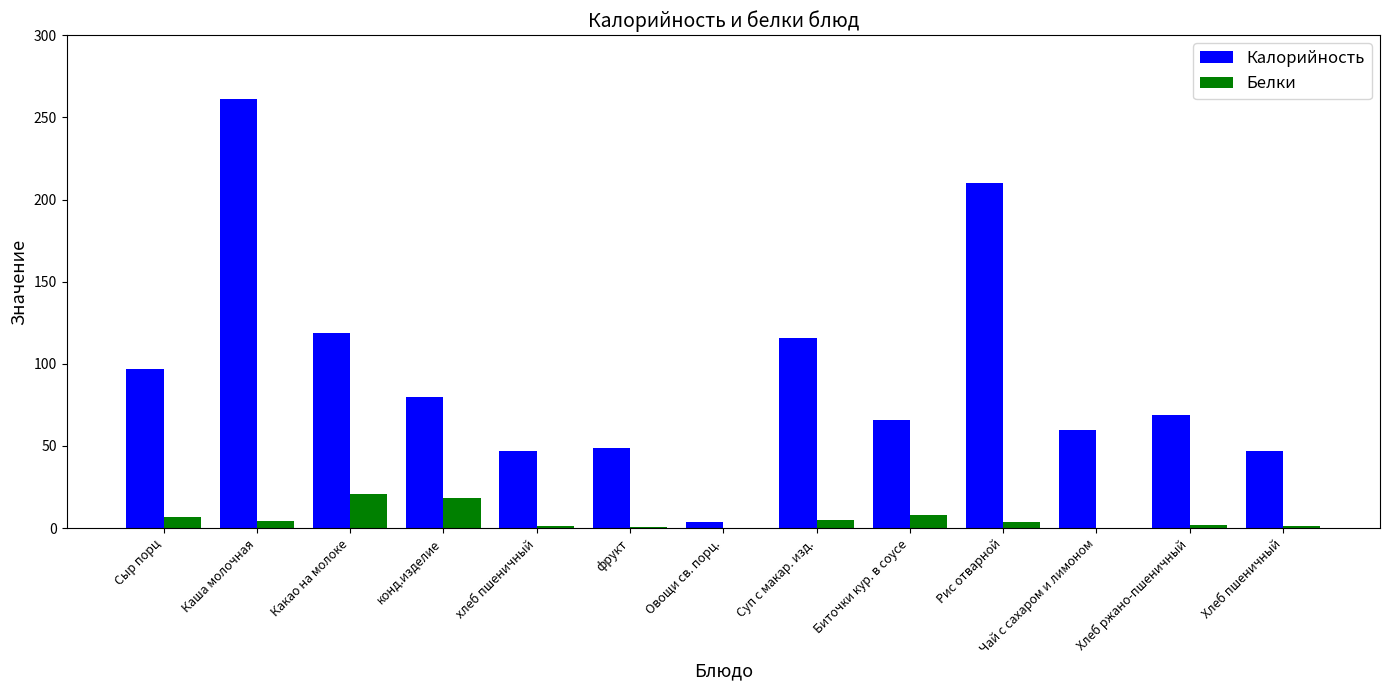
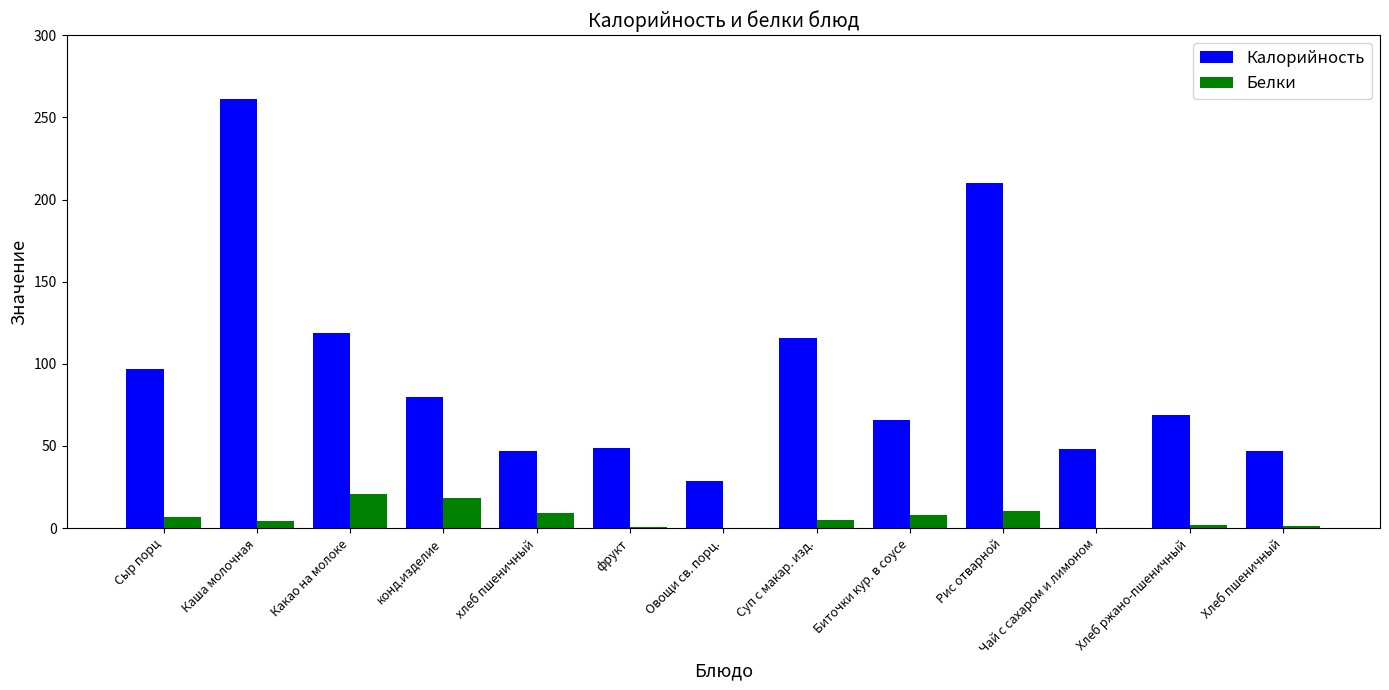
Белки, хлеб пшеничный: 2 -> 9
Калорийность, Овощи св. порц.: 4 -> 29
Белки, Рис отварной: 4 -> 10
Калорийность, Чай с сахаром и лимоном: 60 -> 48
